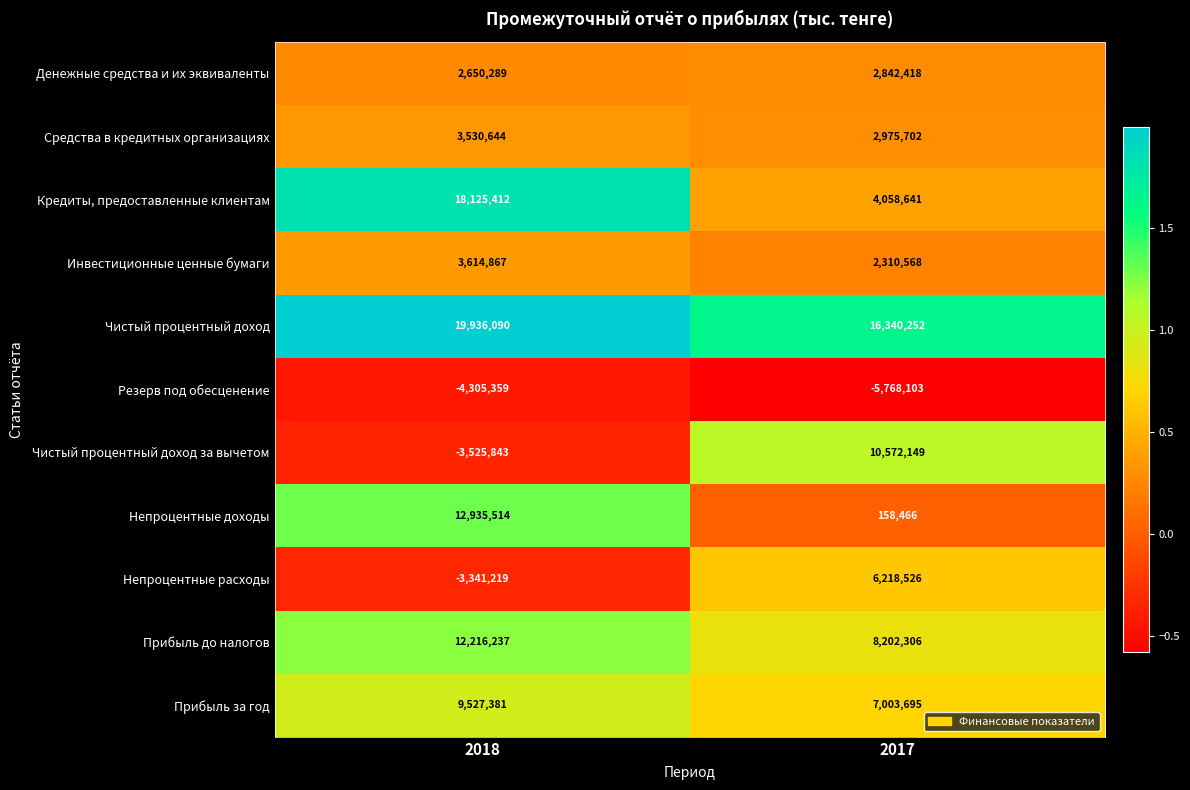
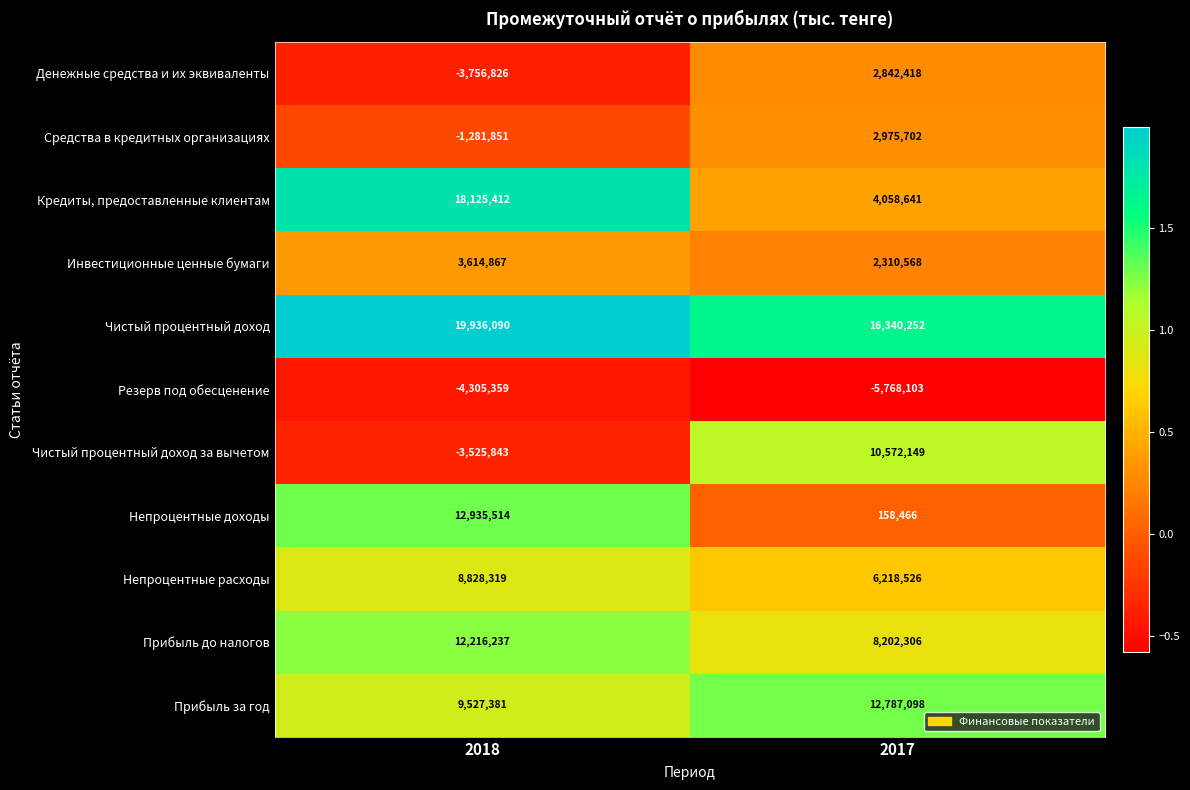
Денежные средства и их эквиваленты, 2018: 2,650,289 -> -3,756,826
Средства в кредитных организациях, 2018: 3,530,644 -> -1,281,851
Непроцентные расходы, 2018: -3,341,219 -> 8,828,319
Прибыль за год, 2017: 7,003,695 -> 12,787,098
